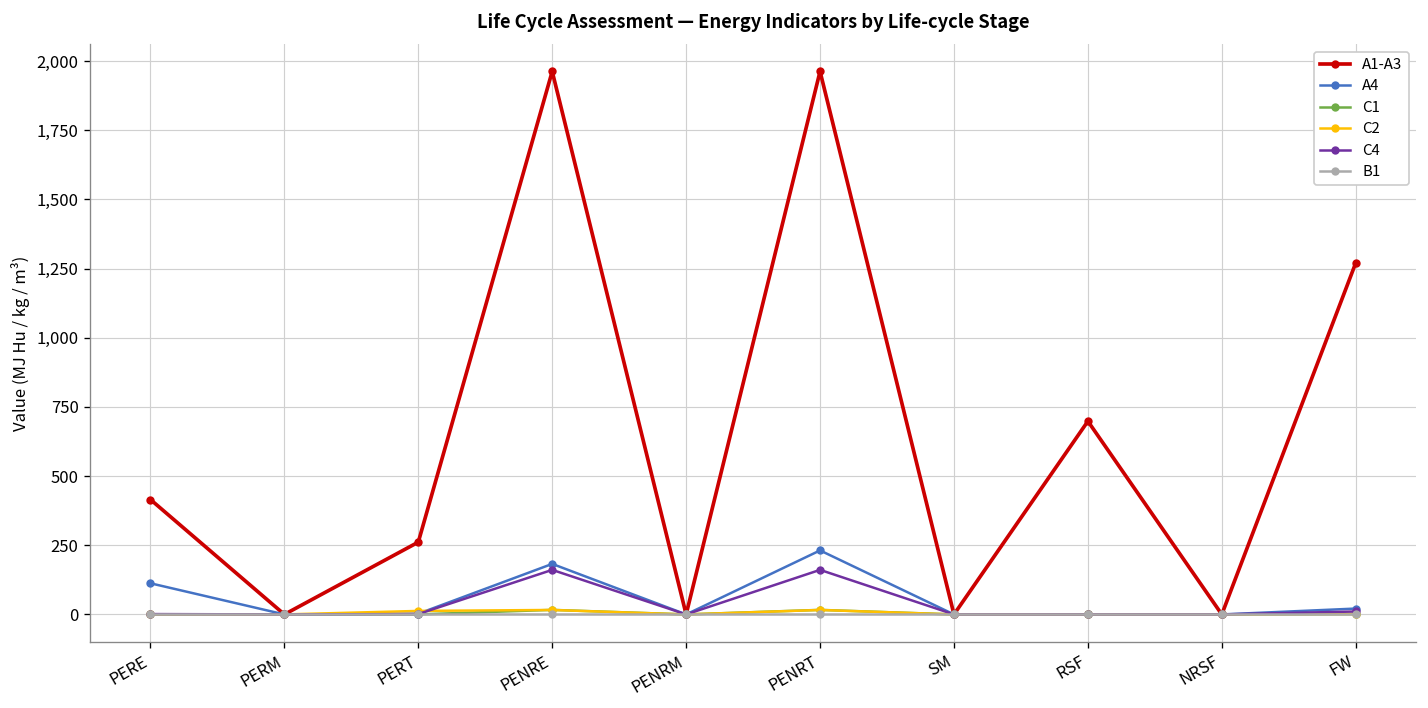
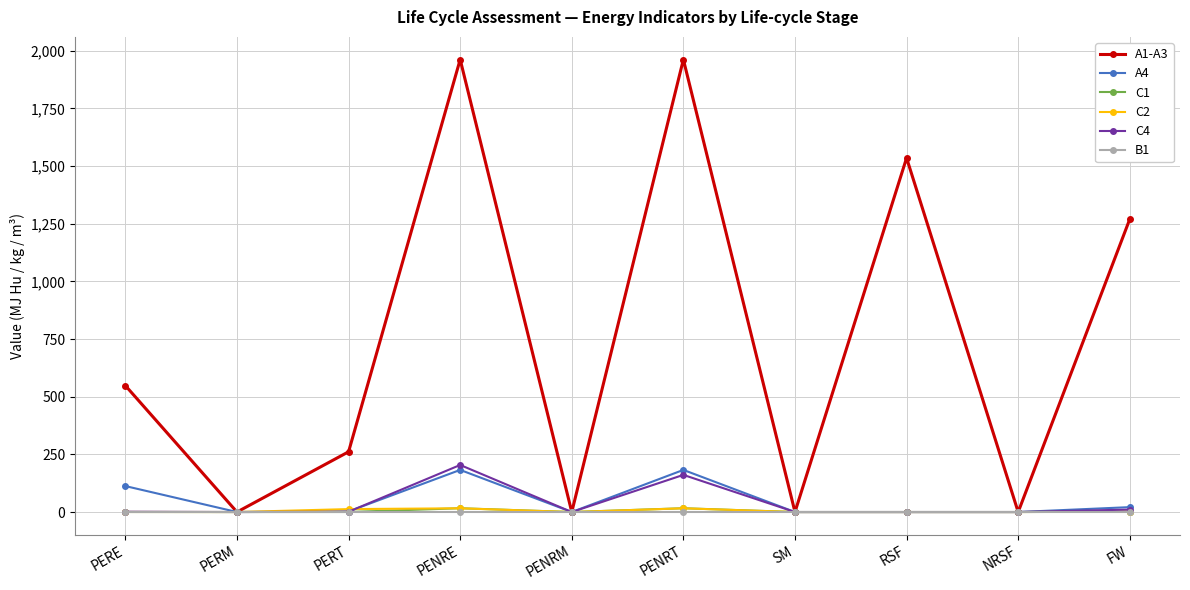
A1-A3, PERE: 420 -> 550
C4, PENRE: 160 -> 200
A4, PENRT: 230 -> 180
A1-A3, RSF: 700 -> 1,540
